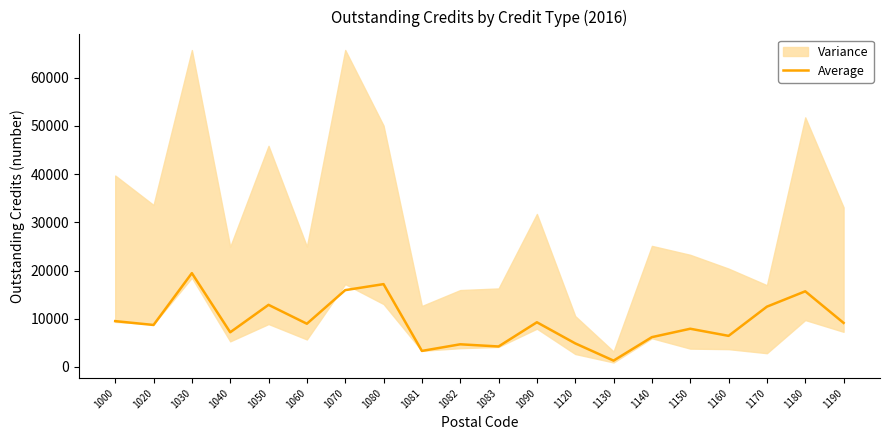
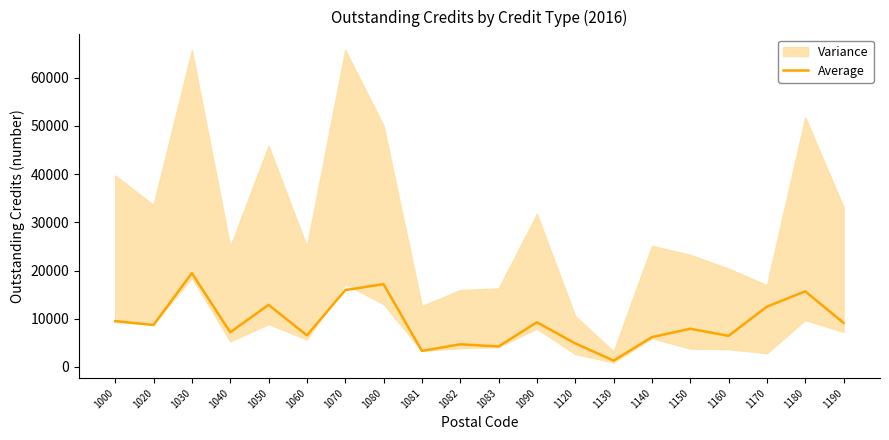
Average, 1060: 9000 -> 7000
